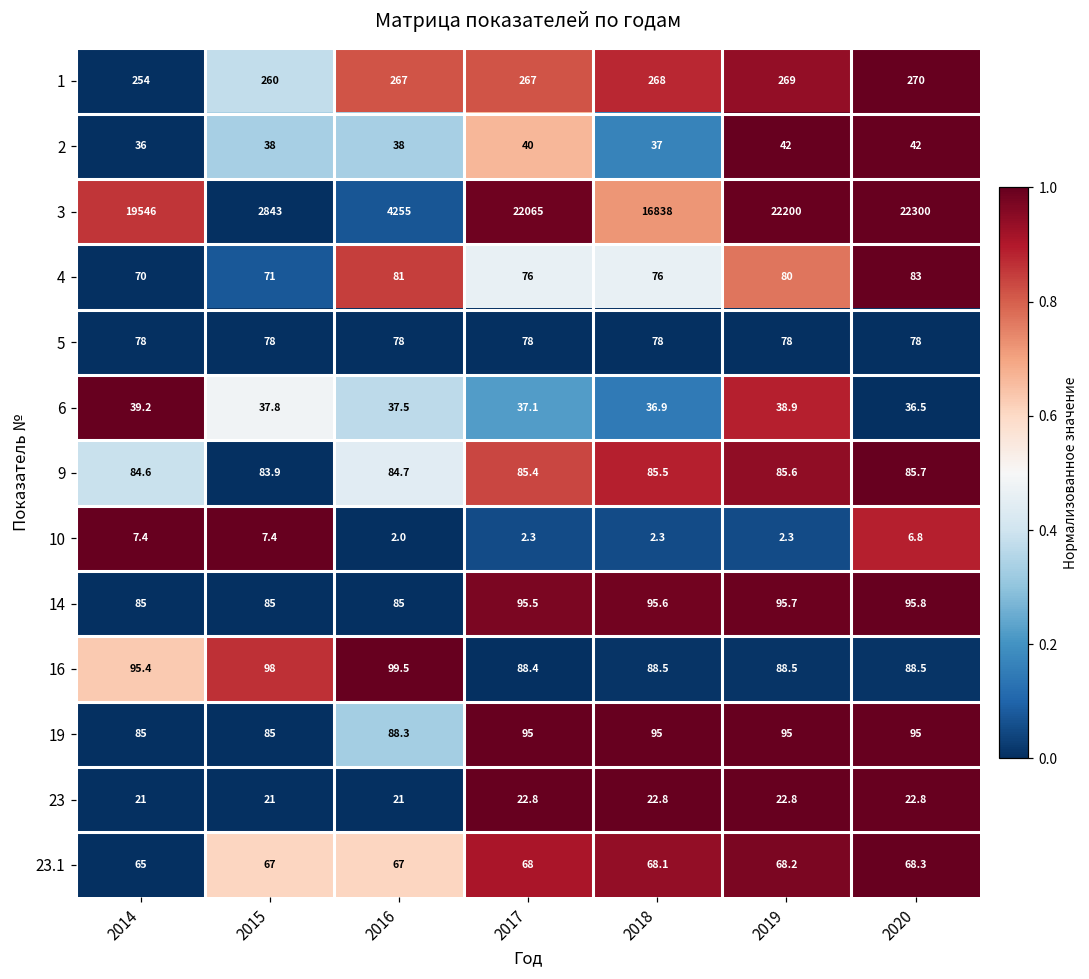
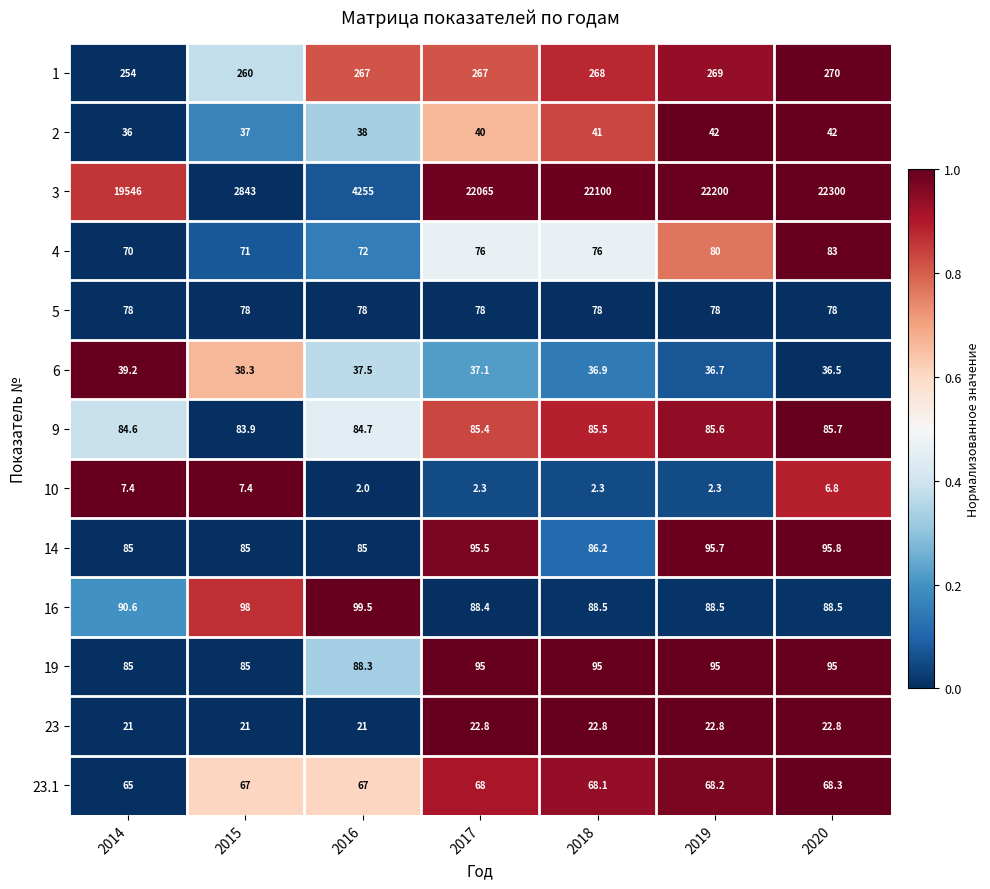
2, 2015: 38 -> 37
2, 2018: 37 -> 41
3, 2018: 16838 -> 22100
4, 2016: 81 -> 72
6, 2015: 37.8 -> 38.3
6, 2019: 38.9 -> 36.7
14, 2018: 95.6 -> 86.2
16, 2014: 95.4 -> 90.6
